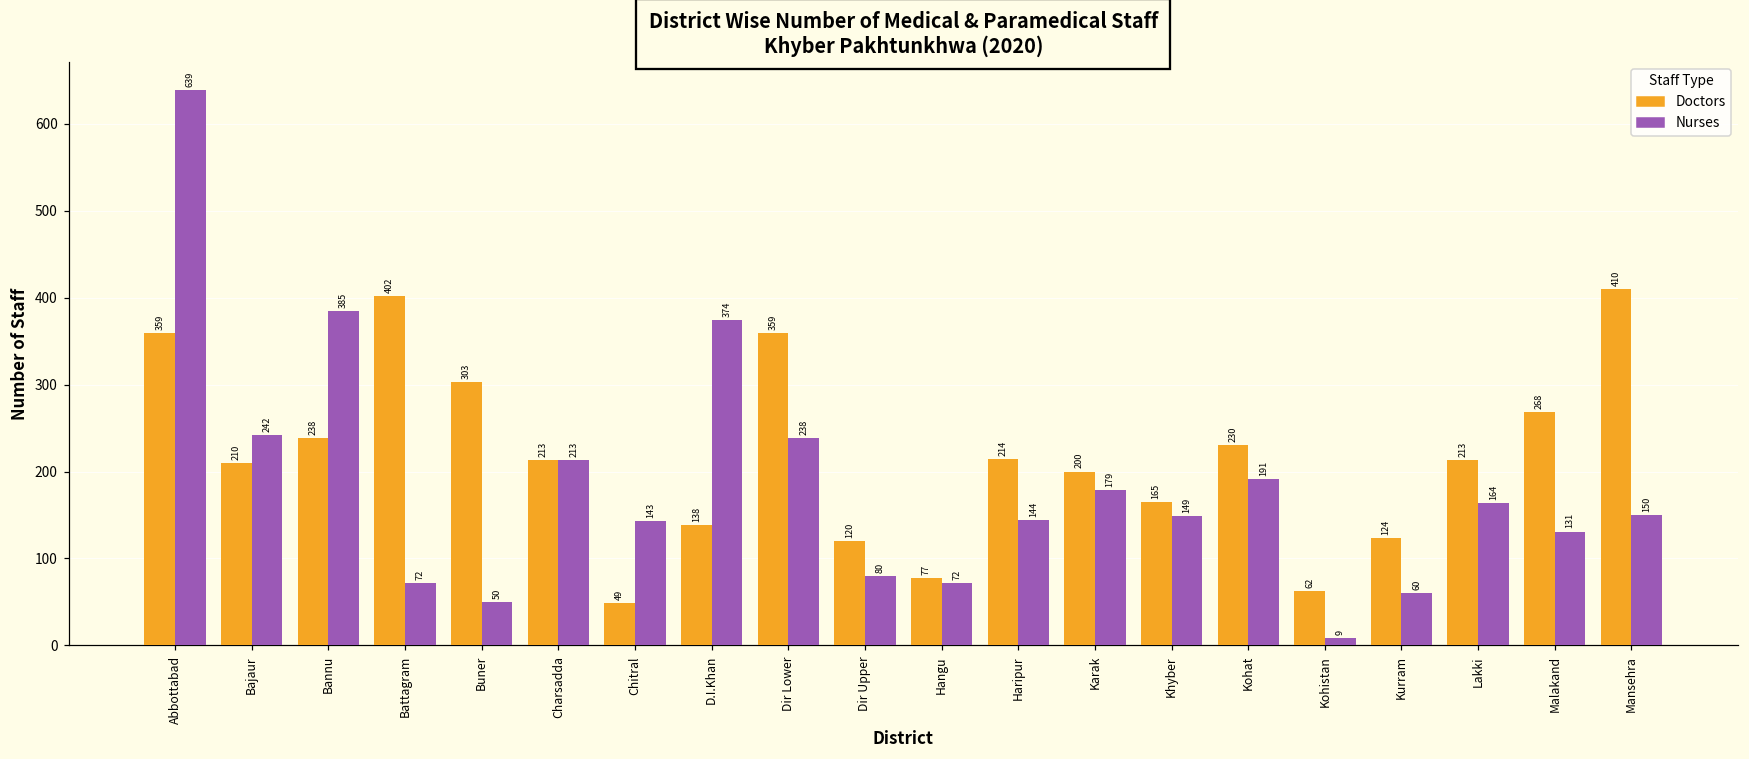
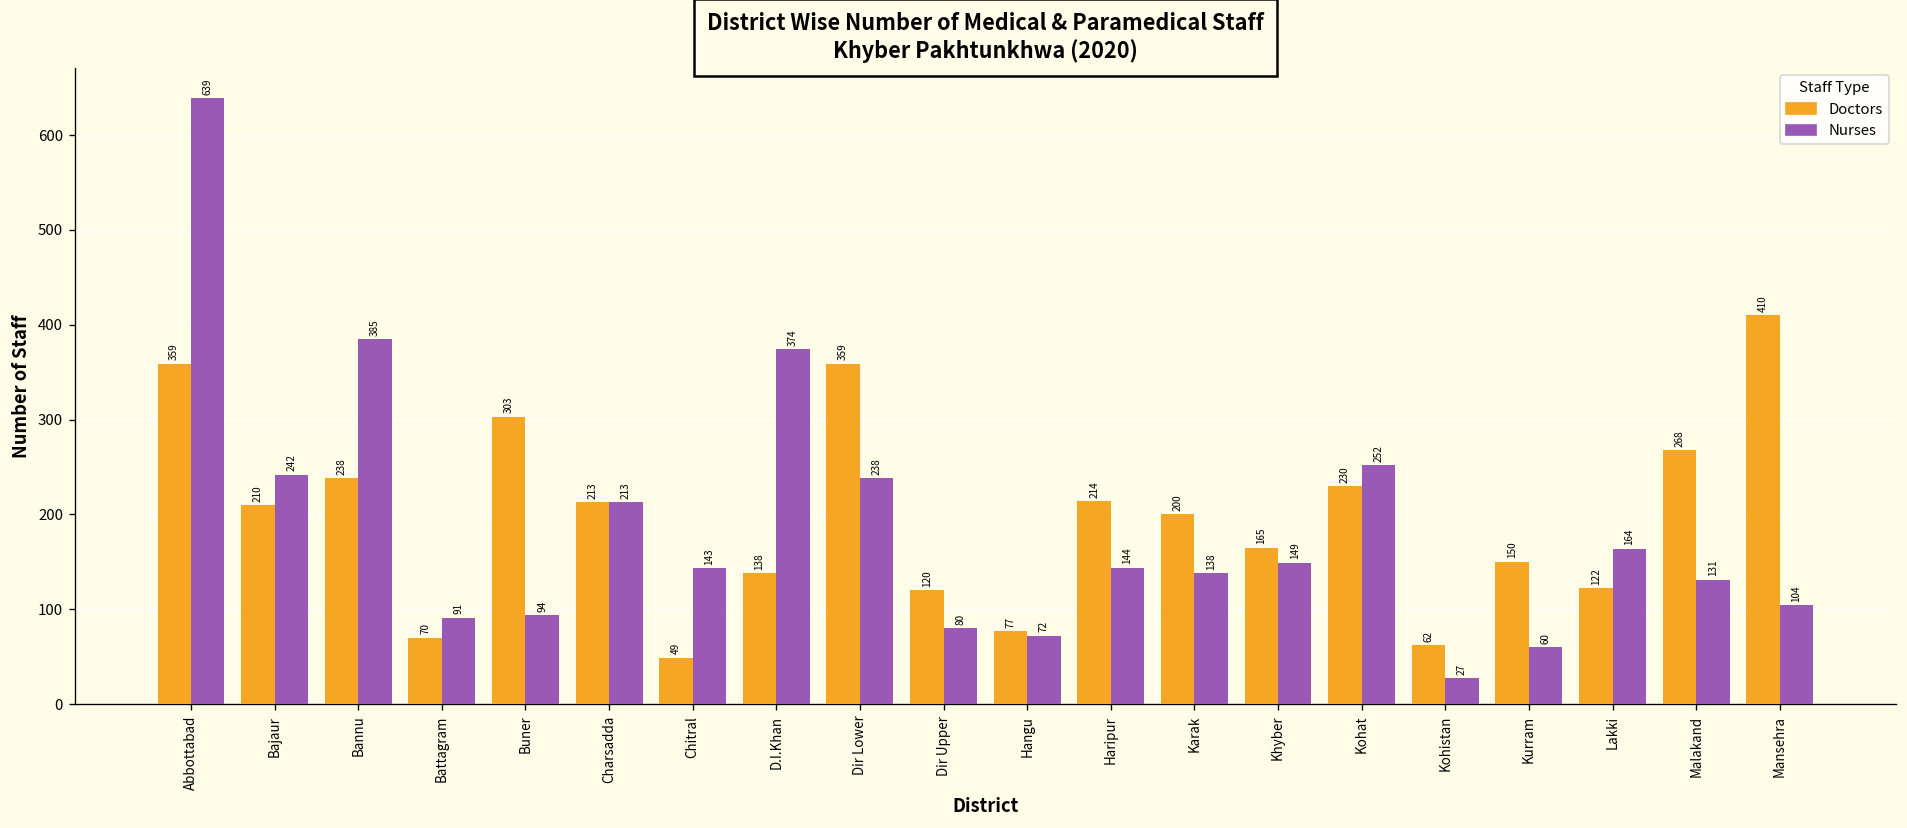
Doctors, Battagram: 402 -> 70
Nurses, Battagram: 72 -> 91
Nurses, Buner: 50 -> 94
Nurses, Karak: 179 -> 138
Nurses, Kohat: 191 -> 252
Nurses, Kohistan: 9 -> 27
Doctors, Kurram: 124 -> 150
Doctors, Lakki: 213 -> 122
Nurses, Mansehra: 150 -> 104
